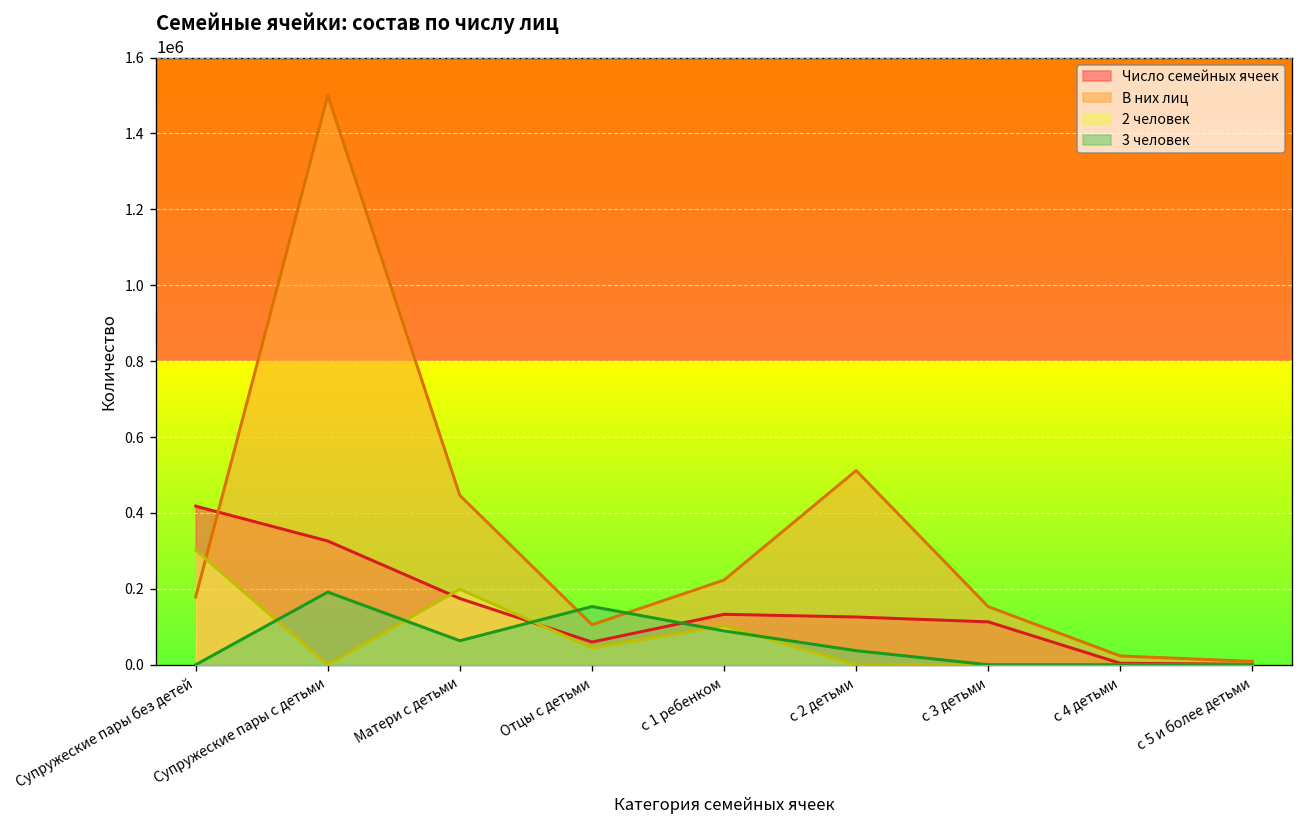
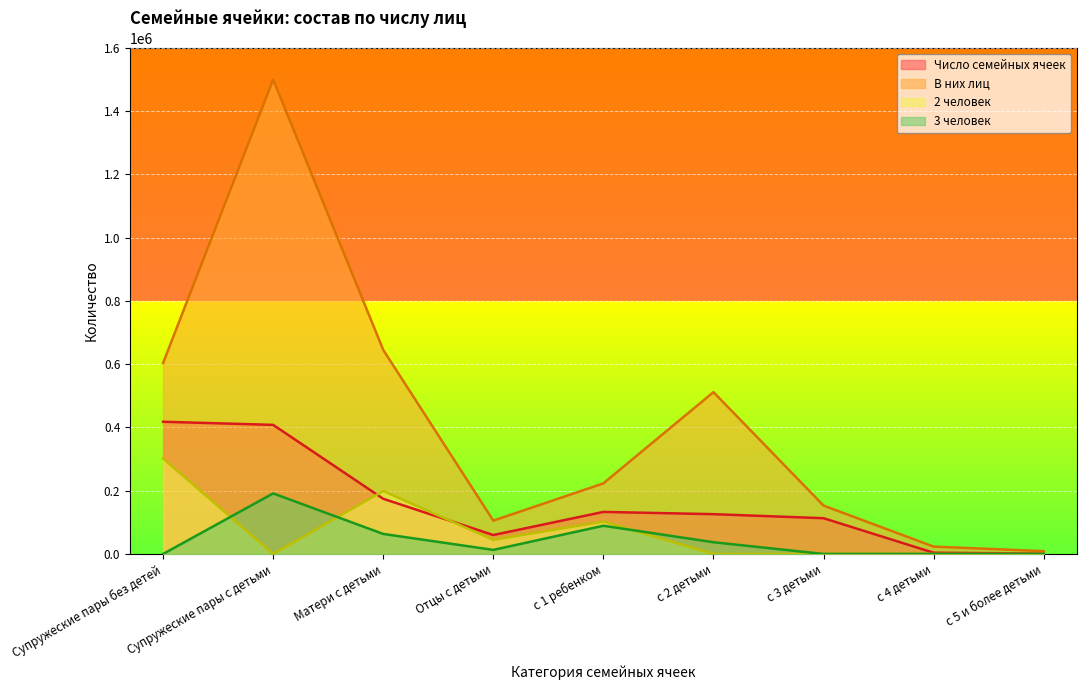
В них лиц, Супружеские пары без детей: 180000 -> 600000
Число семейных ячеек, Супружеские пары с детьми: 330000 -> 410000
В них лиц, Матери с детьми: 450000 -> 650000
3 человек, Отцы с детьми: 150000 -> 10000
